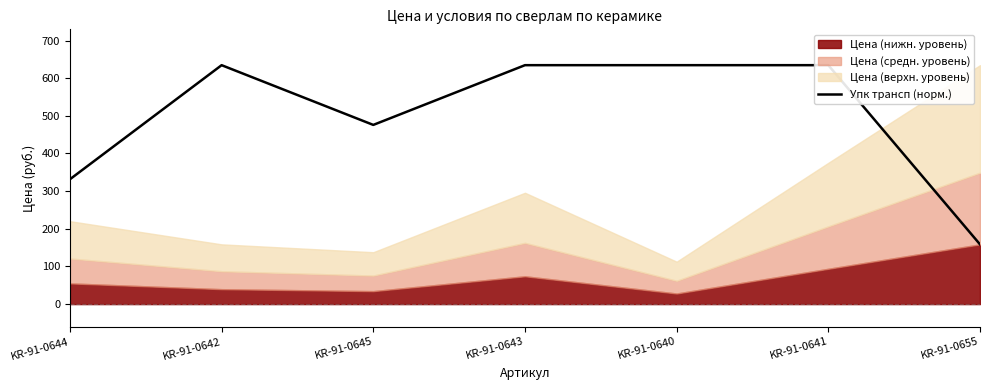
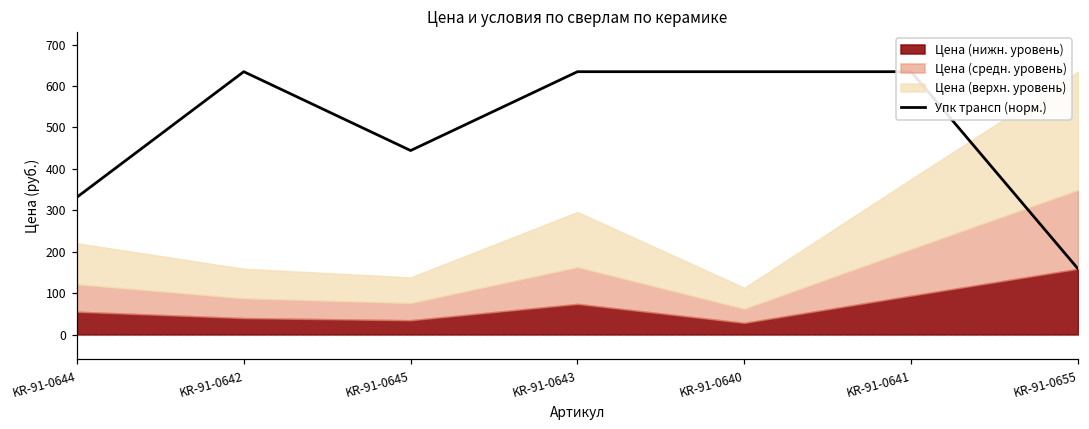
Упк трансп (норм.), KR-91-0645: 480 -> 440
